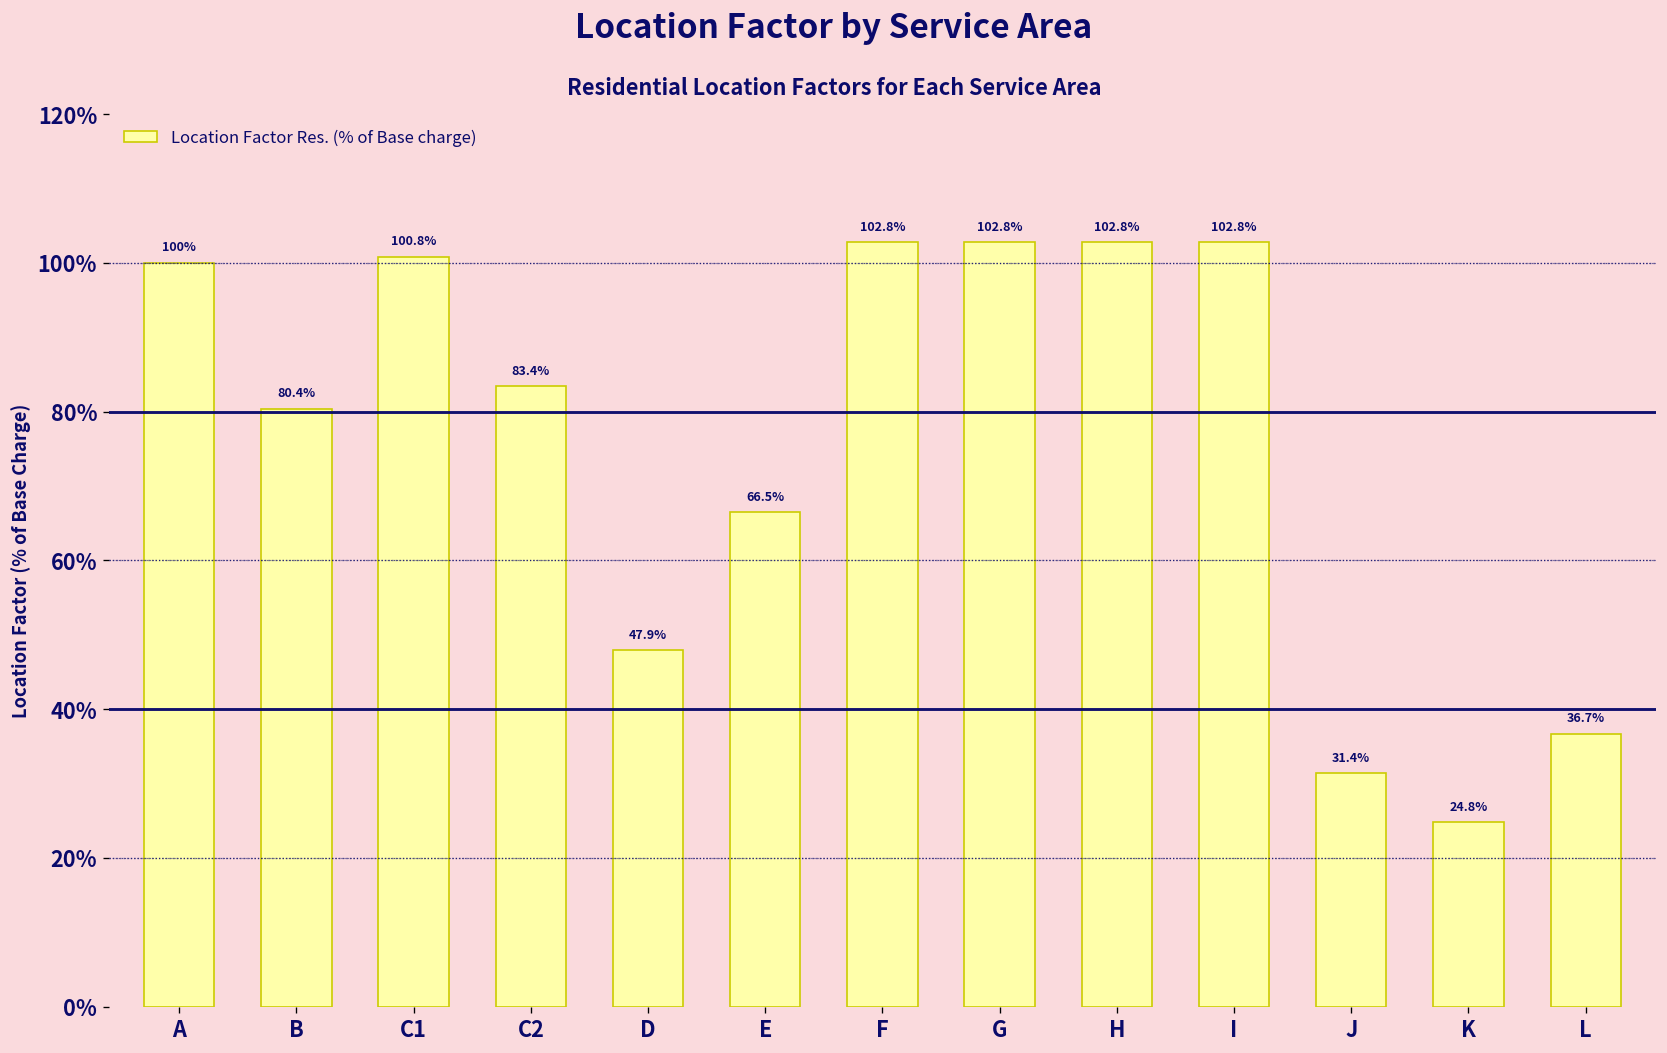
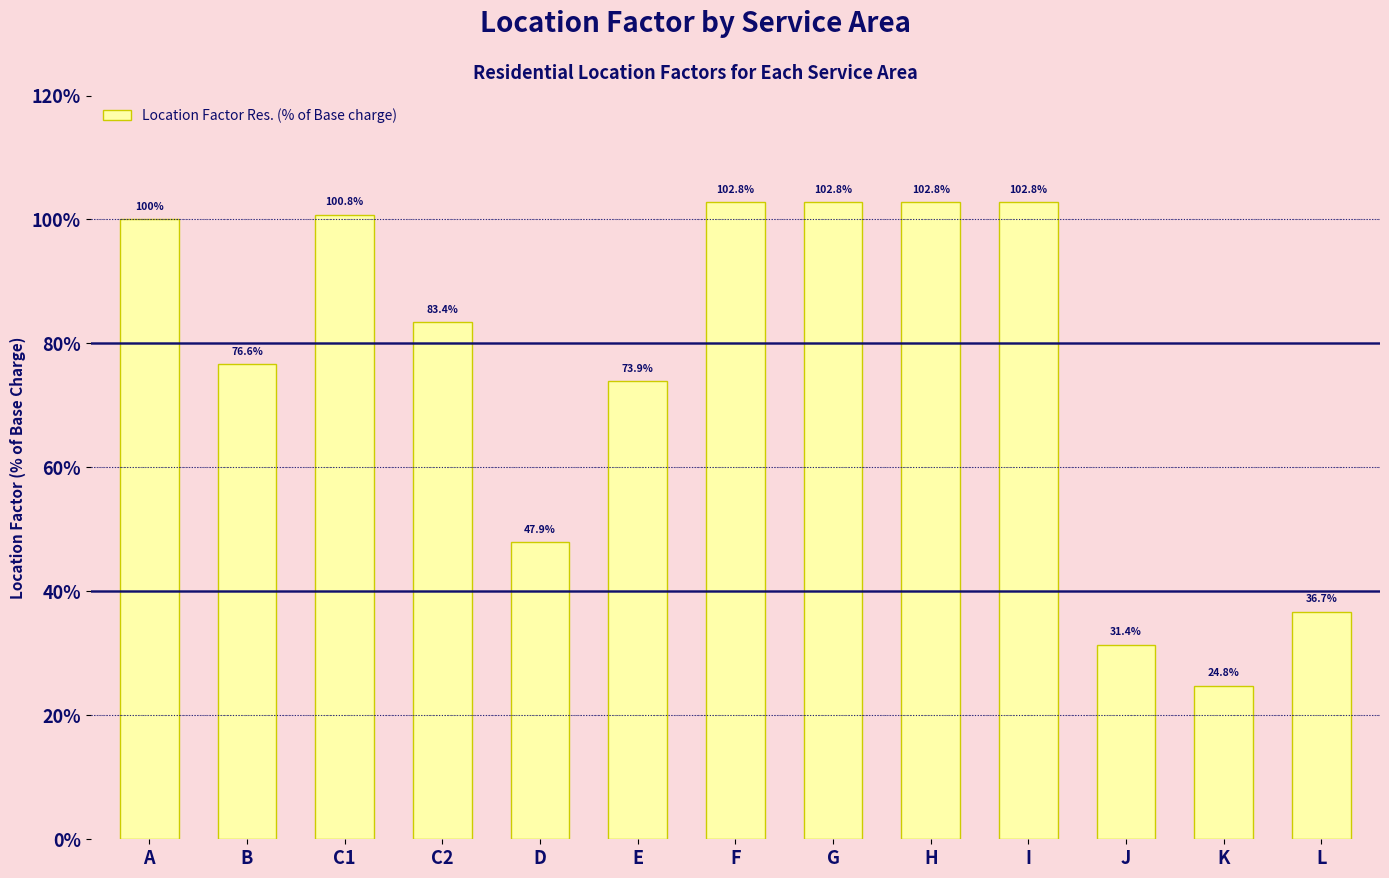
B: 80.4% -> 76.6%
E: 66.5% -> 73.9%
